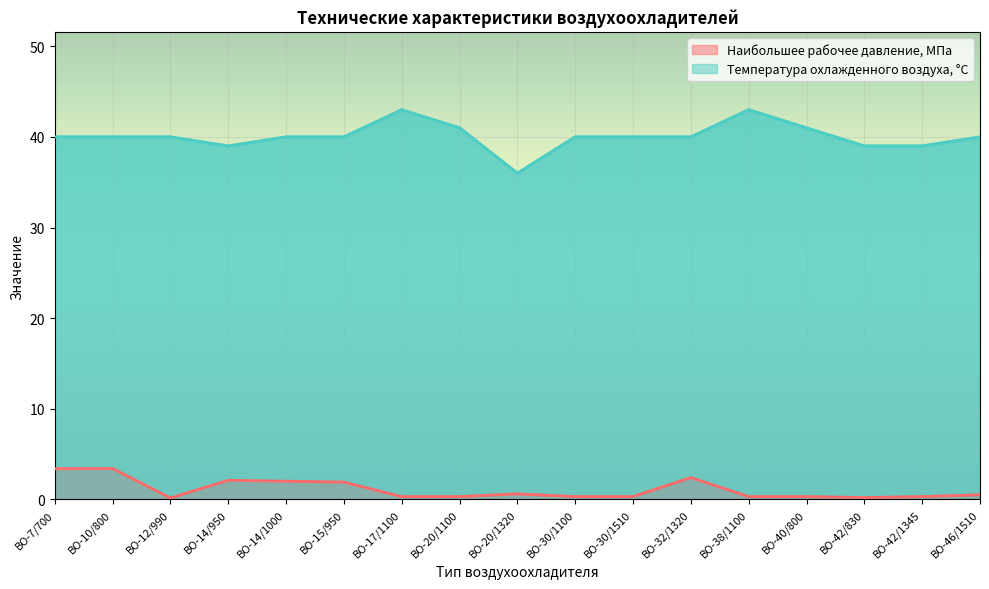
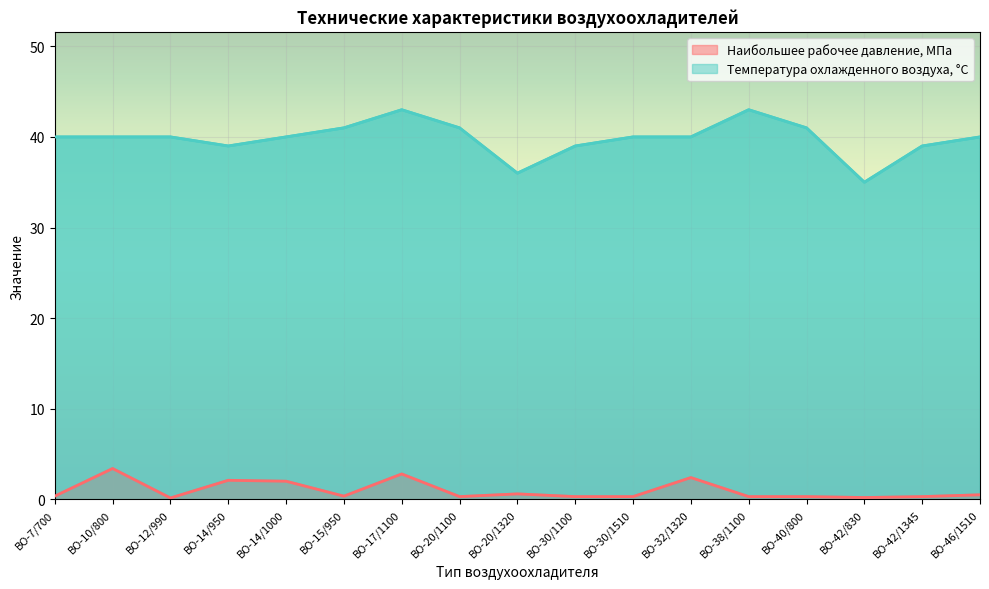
Наибольшее рабочее давление, МПа, ВО-7/700: 3 -> 0
Наибольшее рабочее давление, МПа, ВО-15/950: 2 -> 0
Температура охлажденного воздуха, °С, ВО-15/950: 40 -> 41
Наибольшее рабочее давление, МПа, ВО-17/1100: 0 -> 3
Температура охлажденного воздуха, °С, ВО-30/1100: 40 -> 39
Температура охлажденного воздуха, °С, ВО-42/830: 39 -> 35
